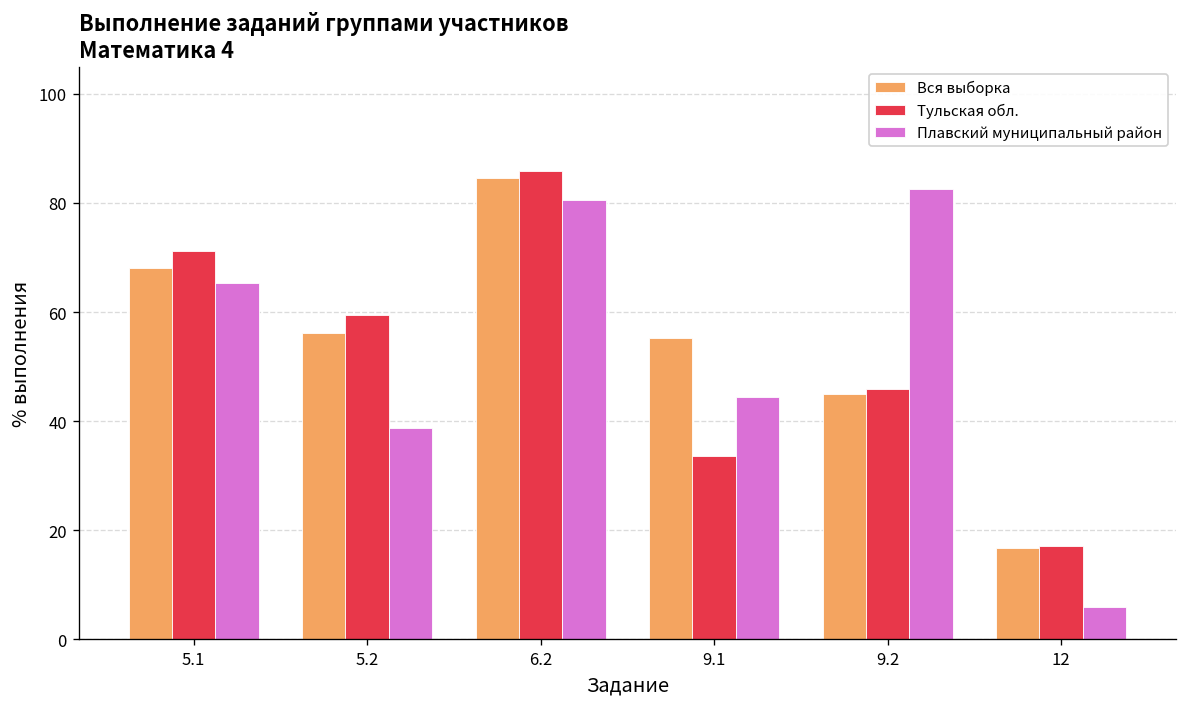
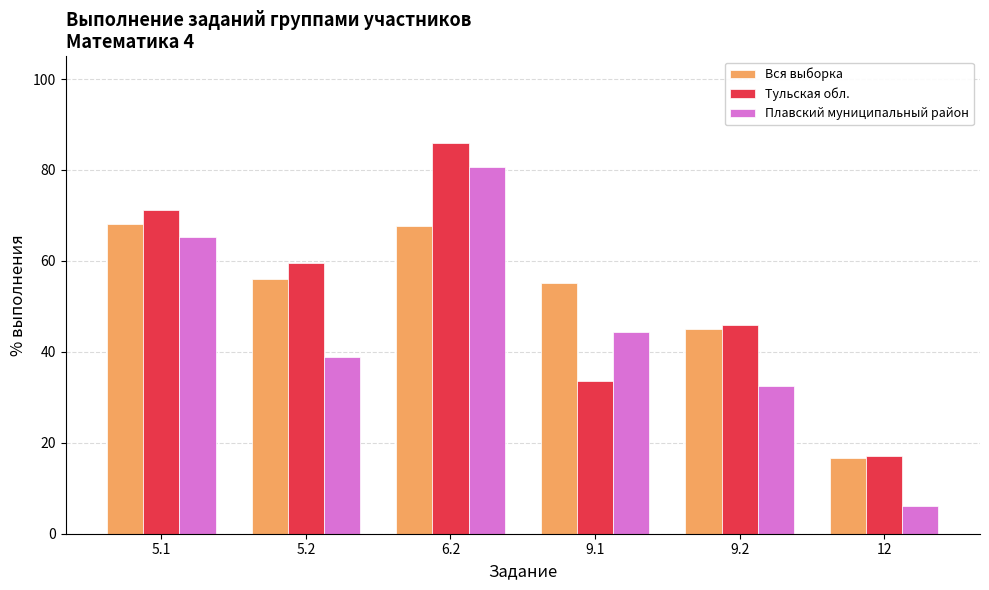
Вся выборка, 6.2: 85 -> 68
Плавский муниципальный район, 9.2: 83 -> 32
